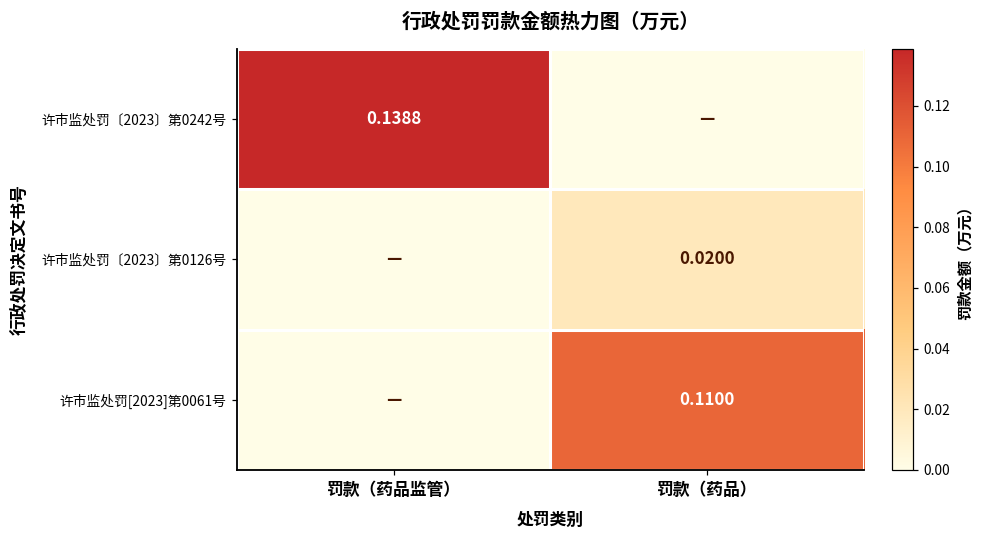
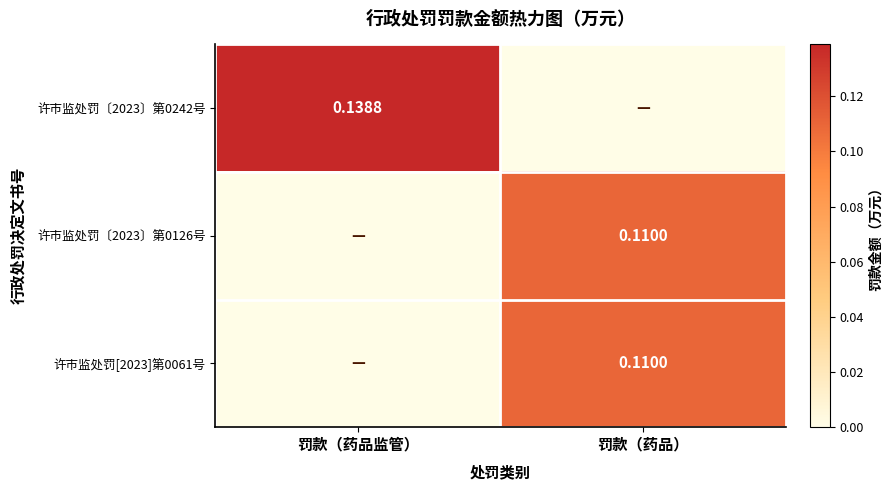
许市监处罚〔2023〕第0126号, 罚款（药品）: 0.0200 -> 0.1100
